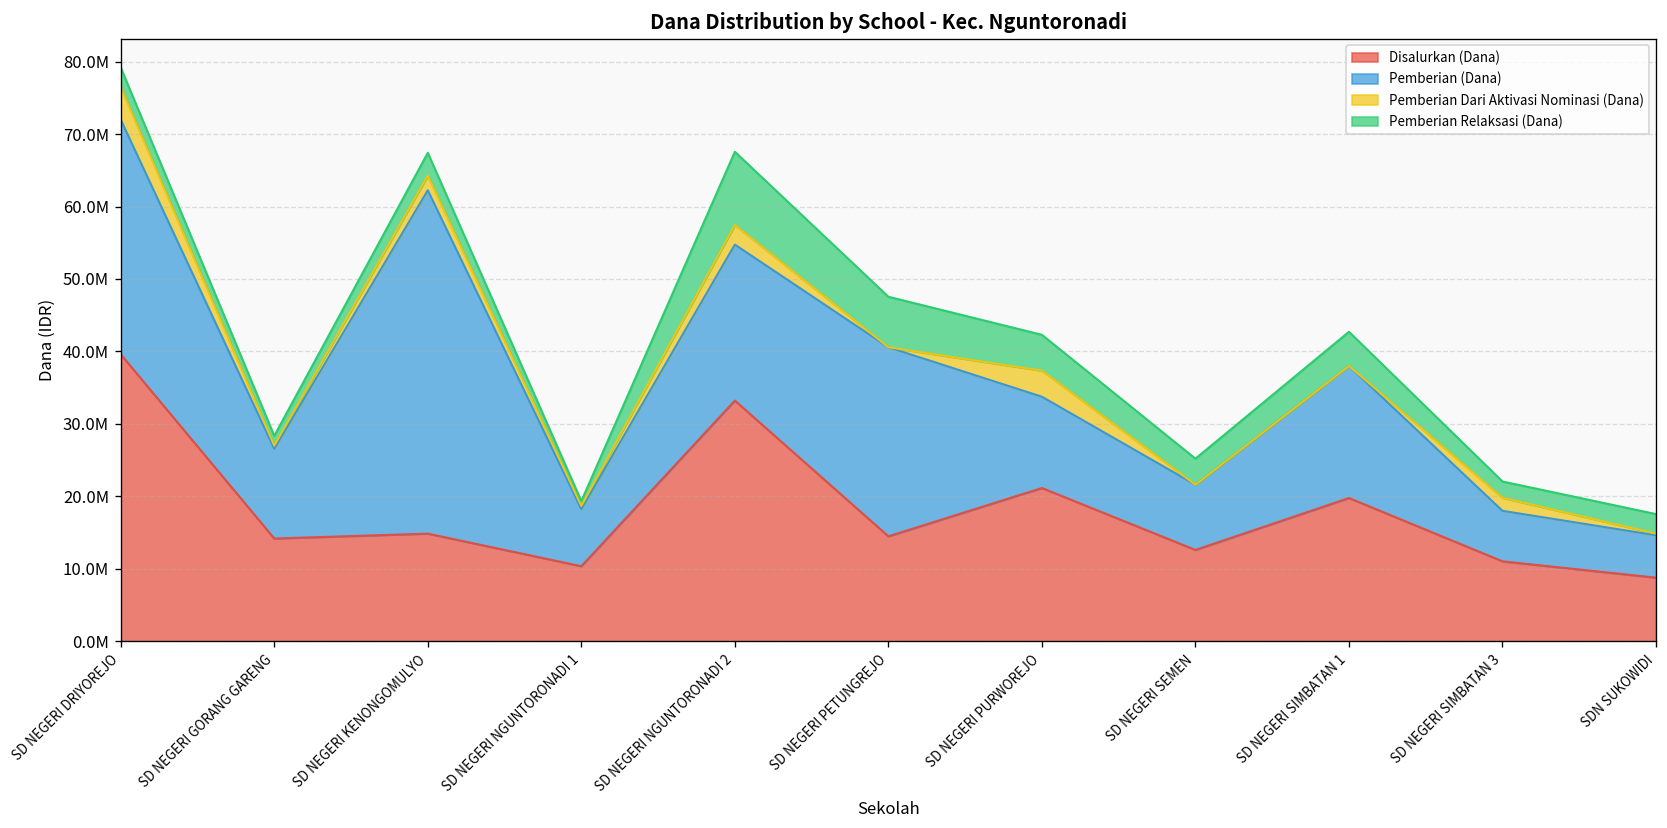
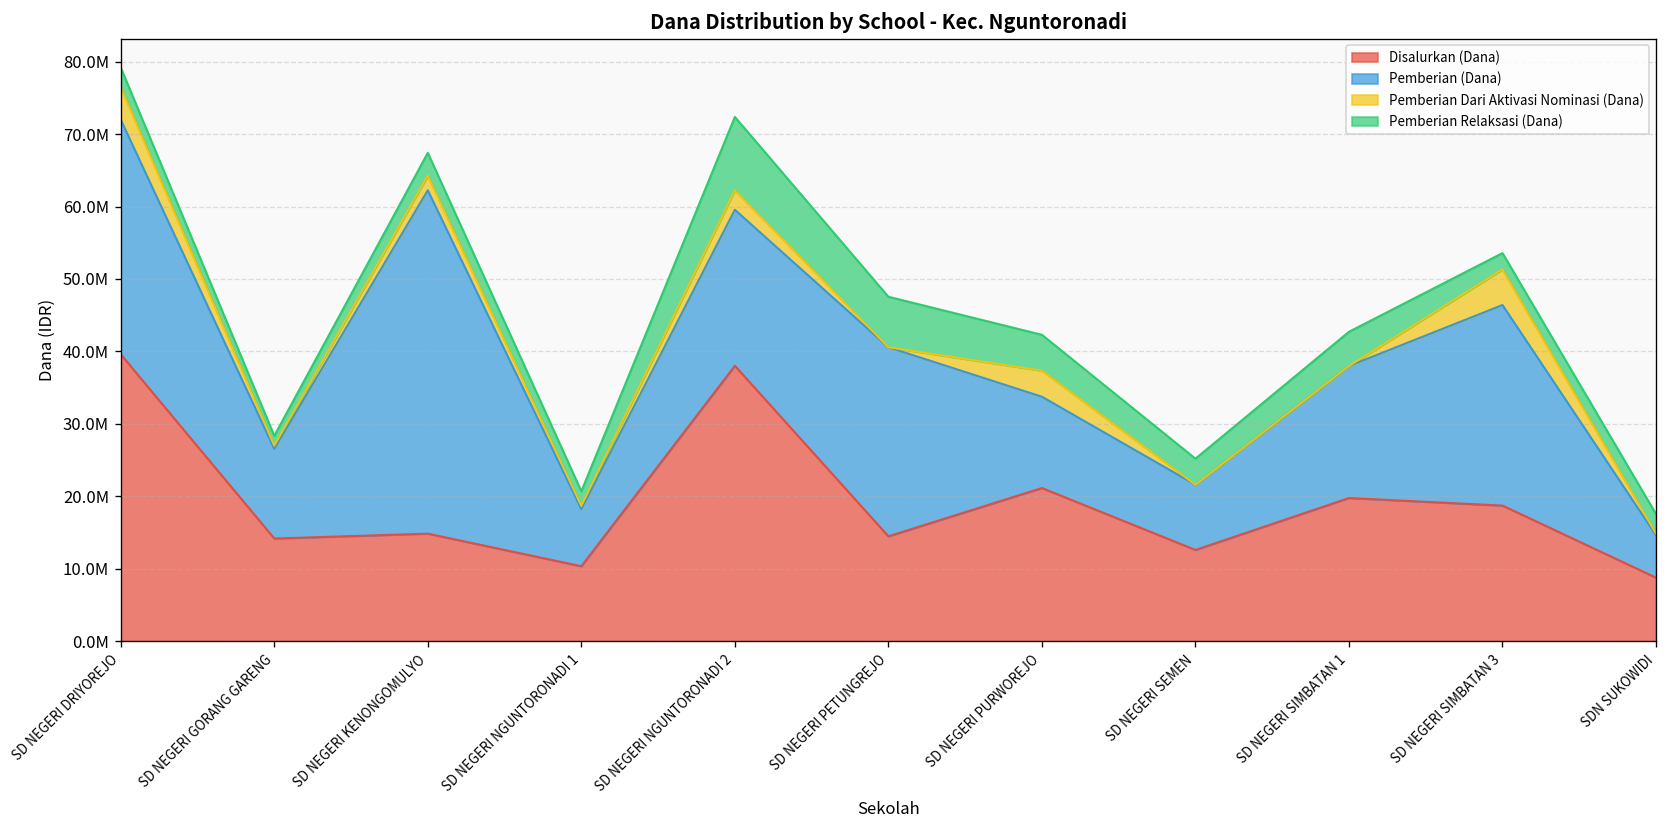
Pemberian Relaksasi (Dana), SD NEGERI NGUNTORONADI 1: 1000000 -> 2000000
Disalurkan (Dana), SD NEGERI NGUNTORONADI 2: 33000000 -> 38000000
Disalurkan (Dana), SD NEGERI SIMBATAN 3: 11000000 -> 19000000
Pemberian (Dana), SD NEGERI SIMBATAN 3: 7000000 -> 28000000
Pemberian Dari Aktivasi Nominasi (Dana), SD NEGERI SIMBATAN 3: 2000000 -> 5000000
